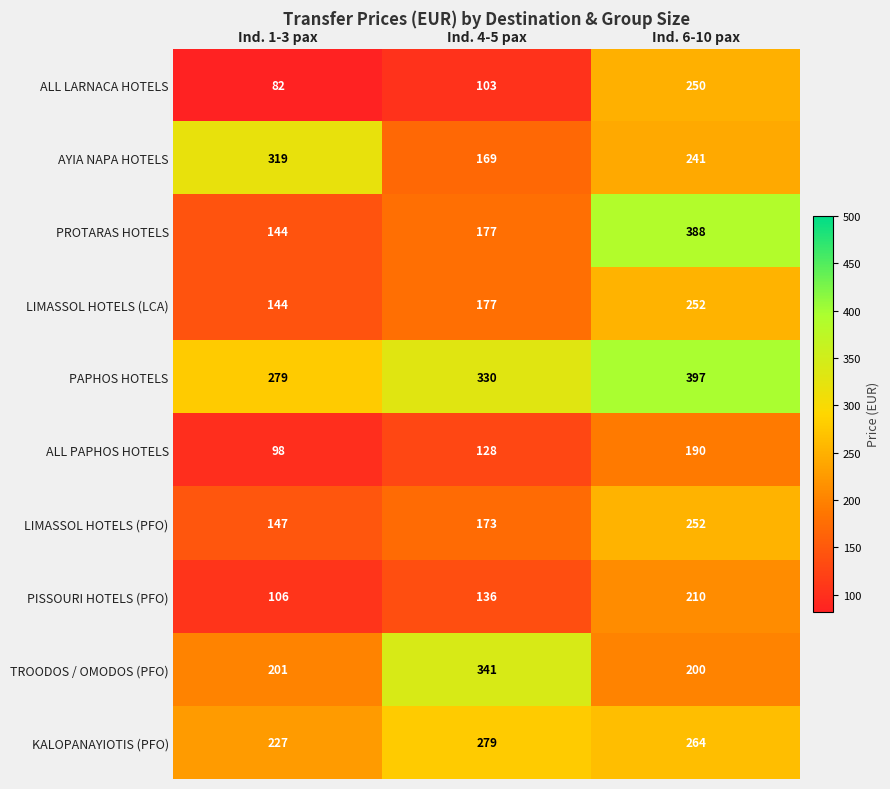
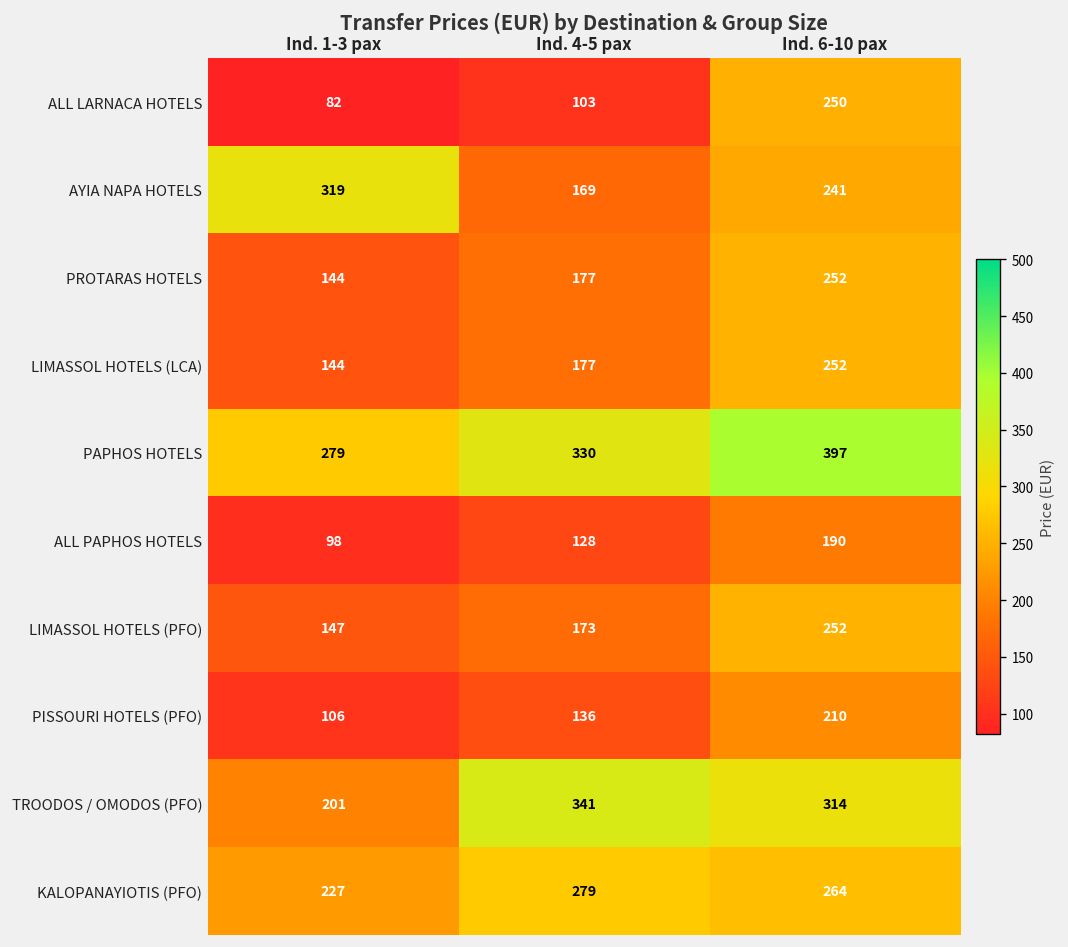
PROTARAS HOTELS, Ind. 6-10 pax: 388 -> 252
TROODOS / OMODOS (PFO), Ind. 6-10 pax: 200 -> 314
